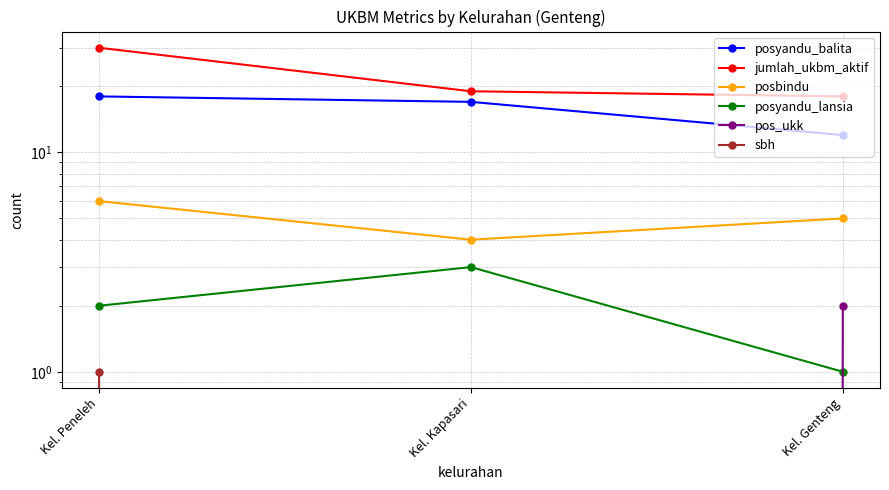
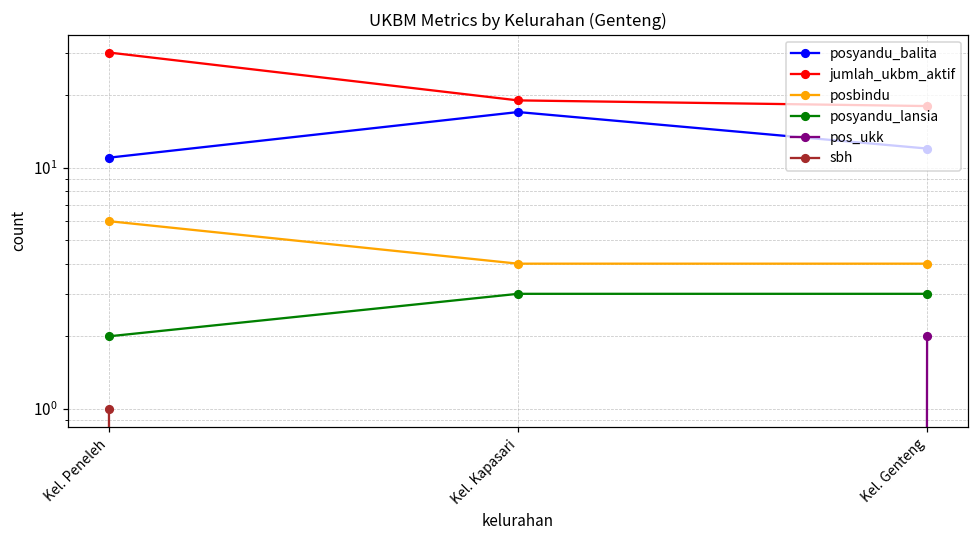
posyandu_balita, Kel. Peneleh: 18 -> 11
posbindu, Kel. Genteng: 5 -> 4
posyandu_lansia, Kel. Genteng: 1 -> 3
